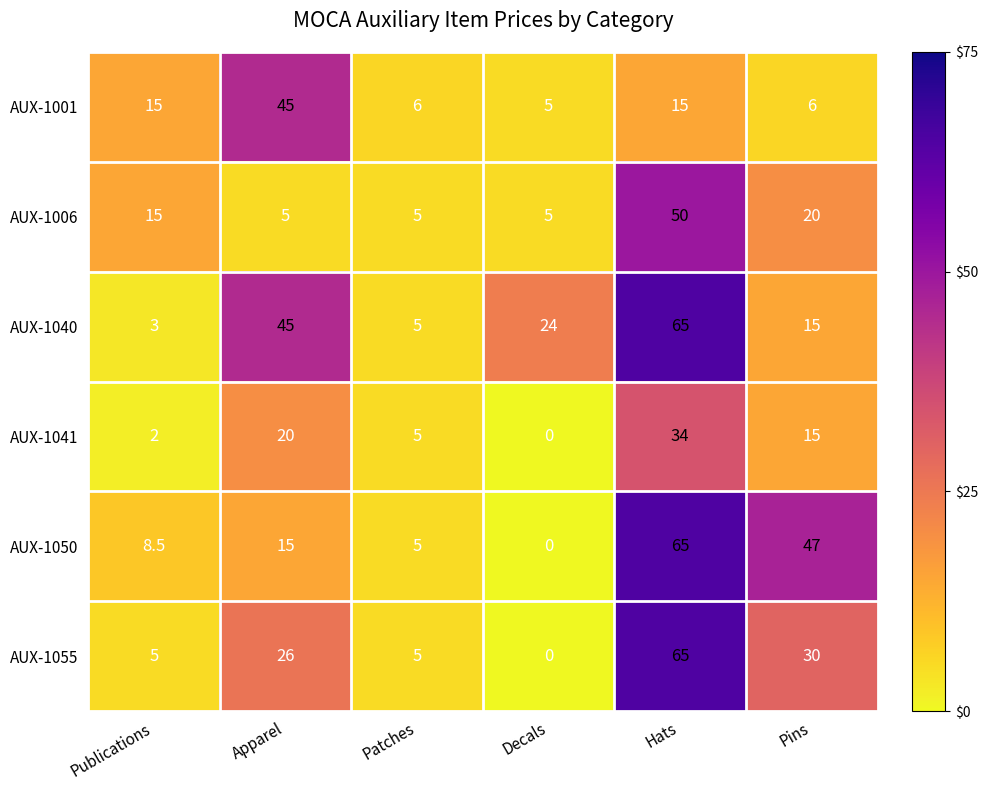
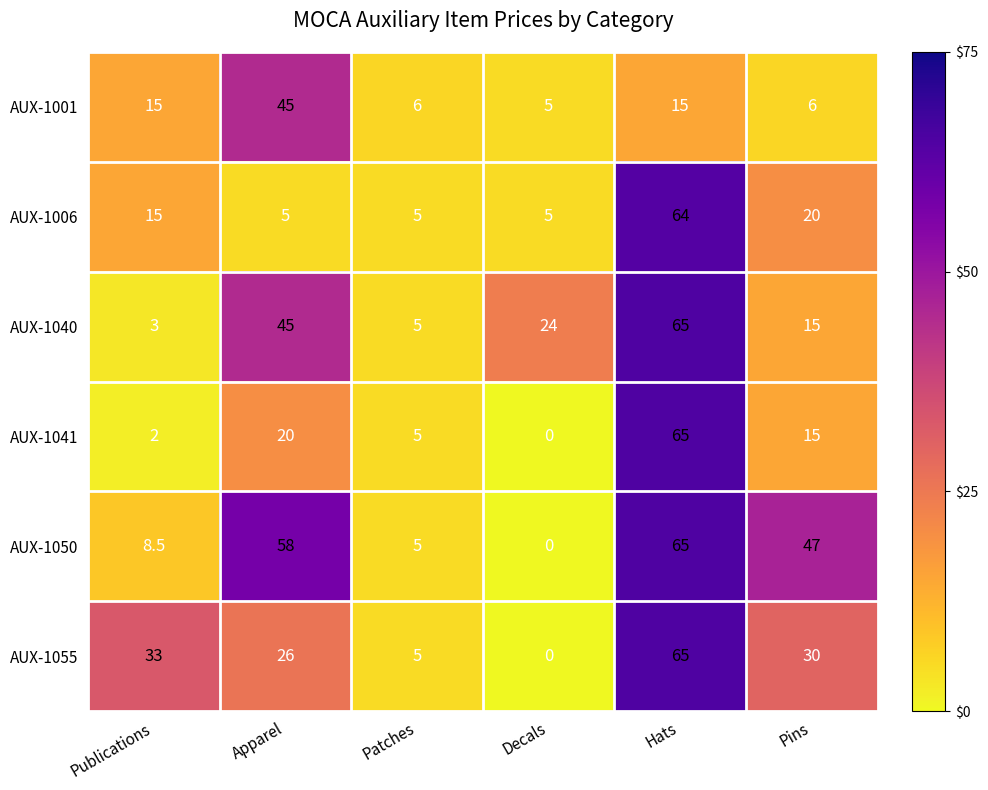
AUX-1006, Hats: 50 -> 64
AUX-1041, Hats: 34 -> 65
AUX-1050, Apparel: 15 -> 58
AUX-1055, Publications: 5 -> 33
